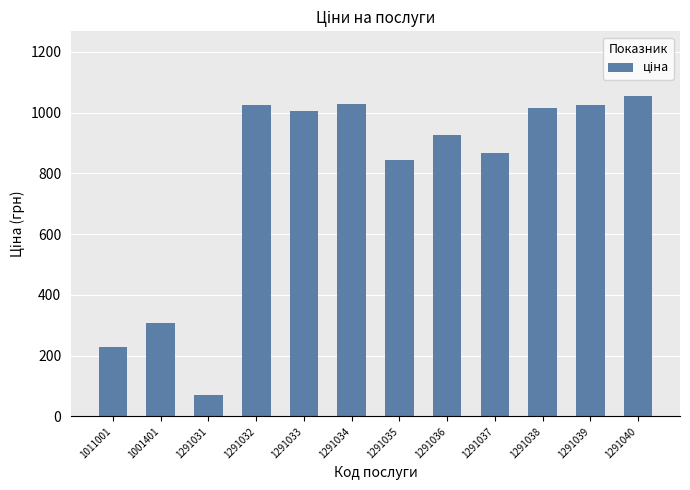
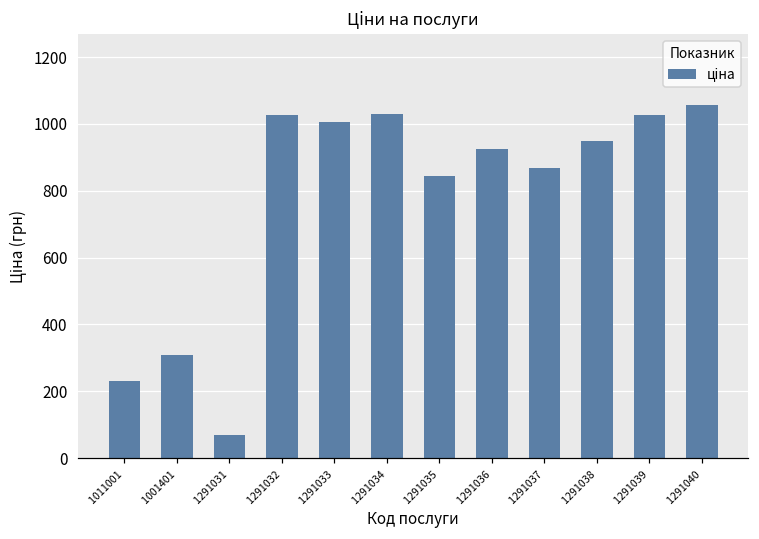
1291038: 1010 -> 950
